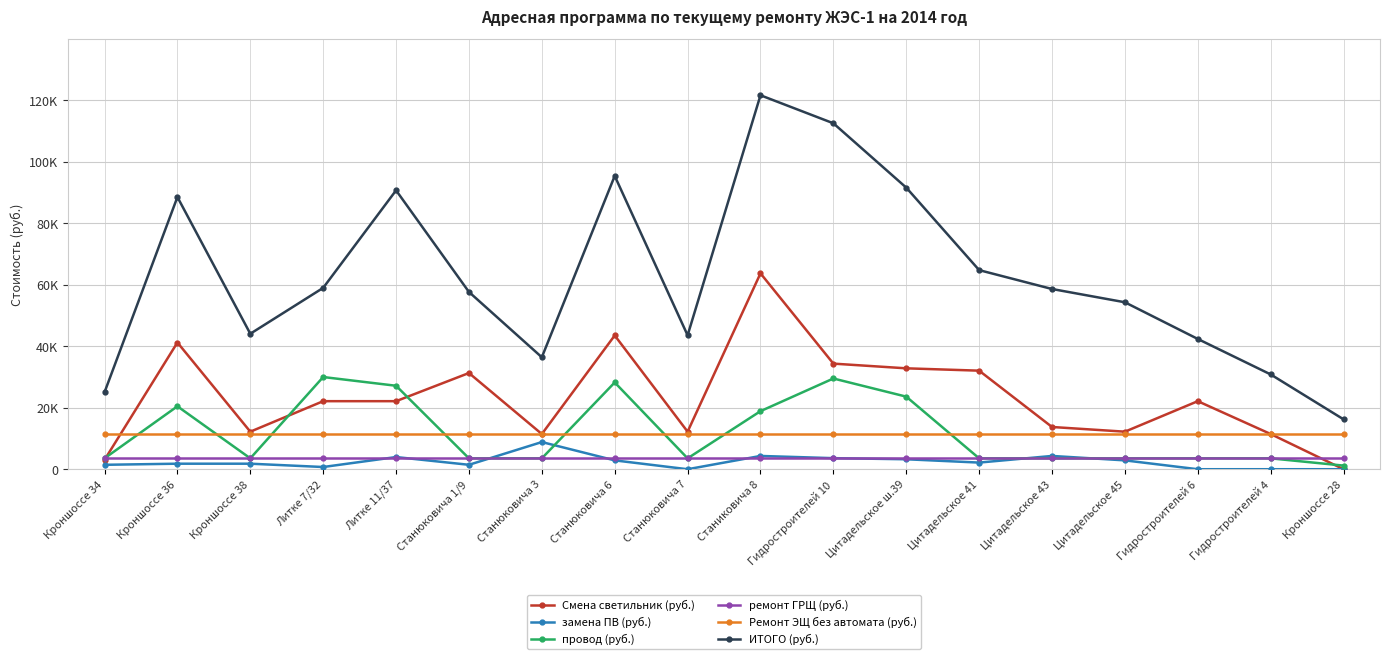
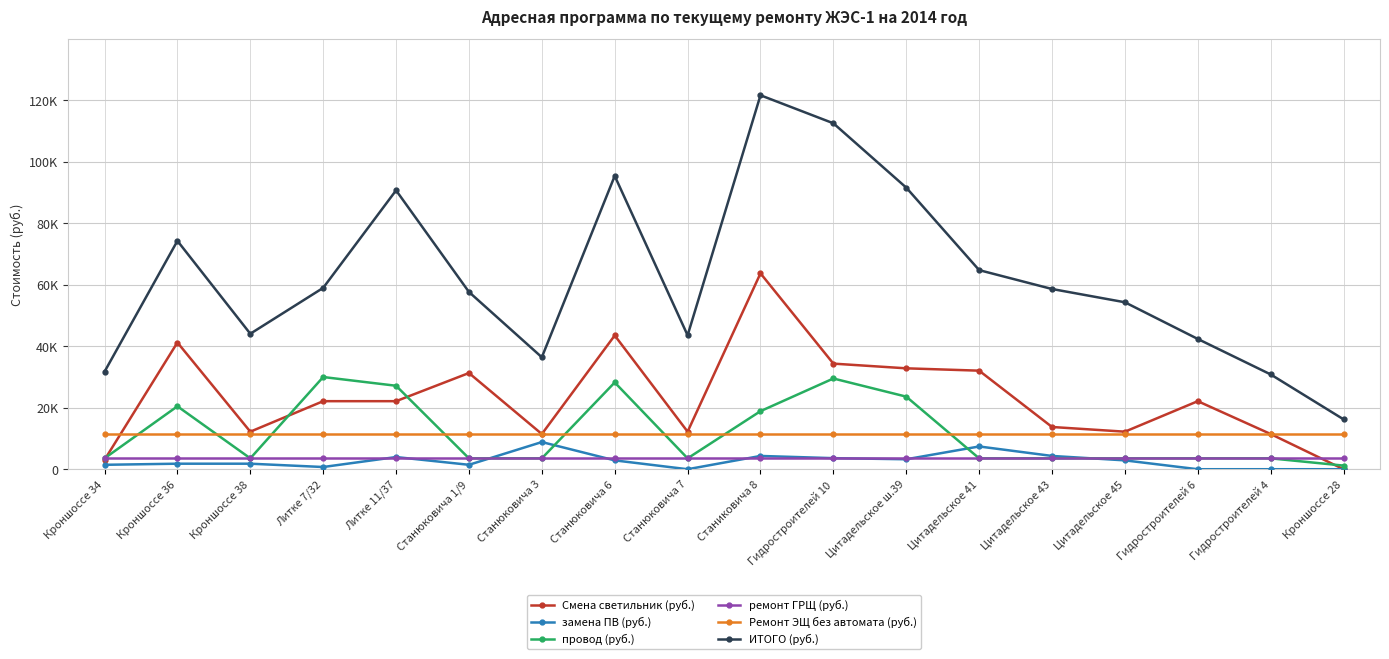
ИТОГО (руб.), Кроншоссе 34: 25000 -> 32000
ИТОГО (руб.), Кроншоссе 36: 88000 -> 74000
замена ПВ (руб.), Цитадельское 41: 2000 -> 7000
